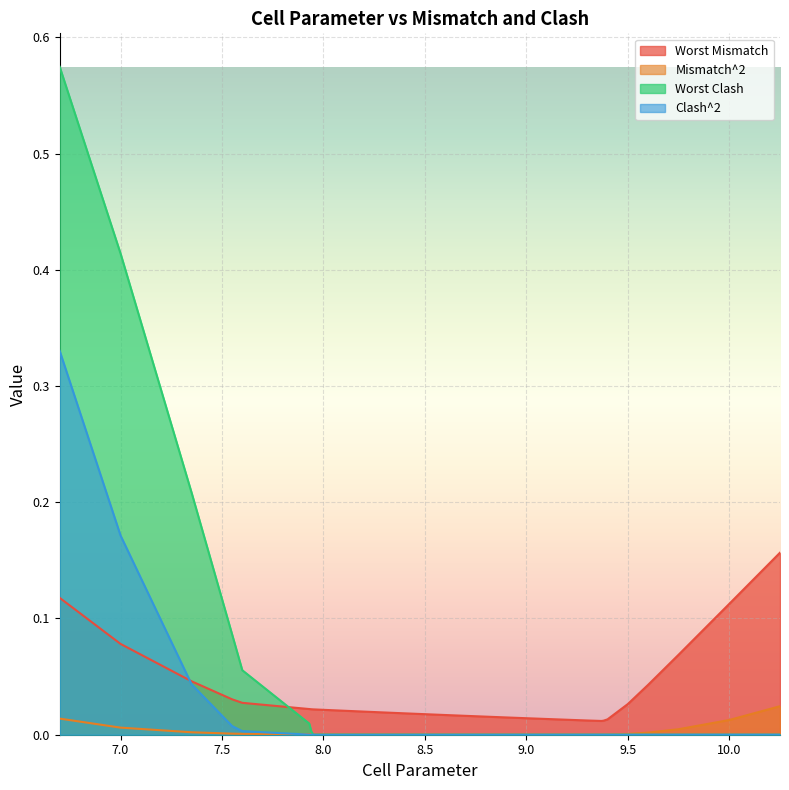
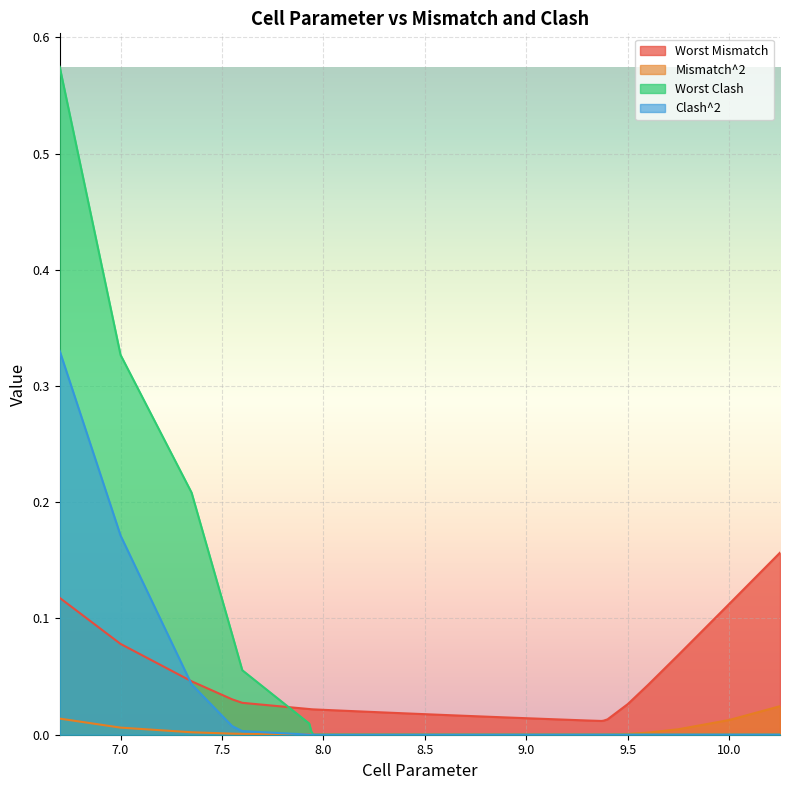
Worst Clash, 7.0: 0.414 -> 0.327
